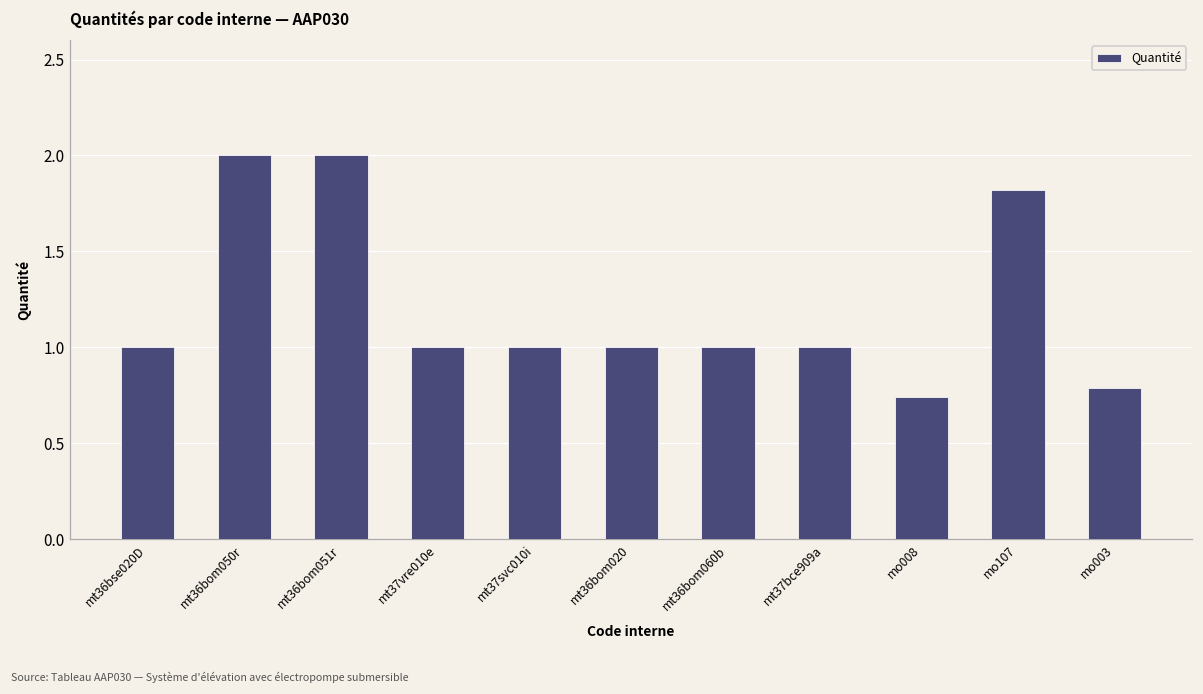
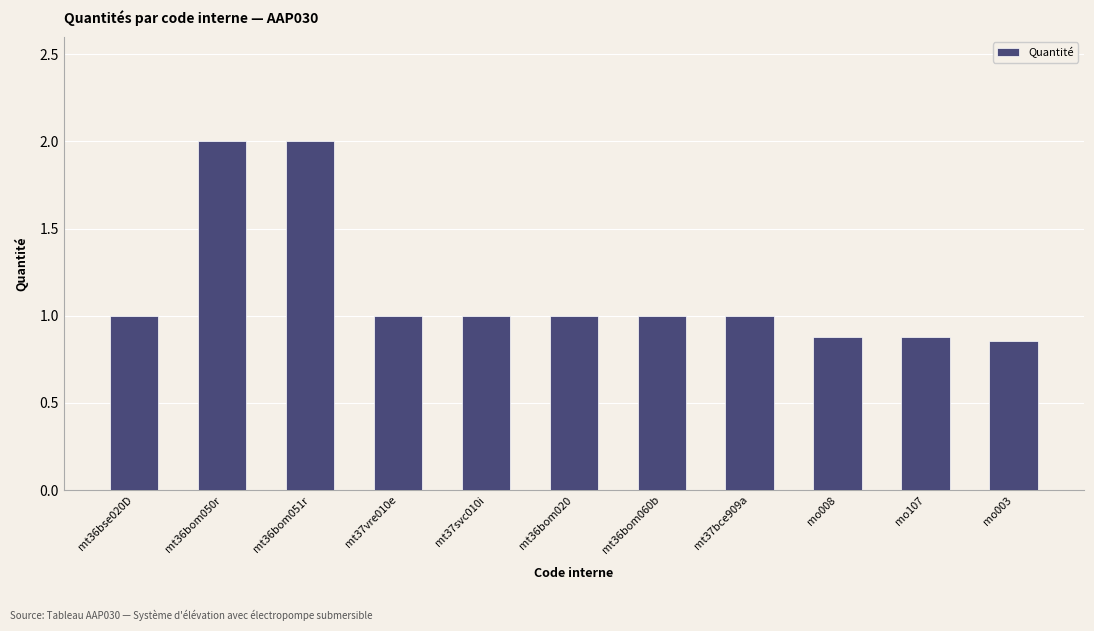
mo008: 0.74 -> 0.88
mo107: 1.82 -> 0.88
mo003: 0.79 -> 0.86
